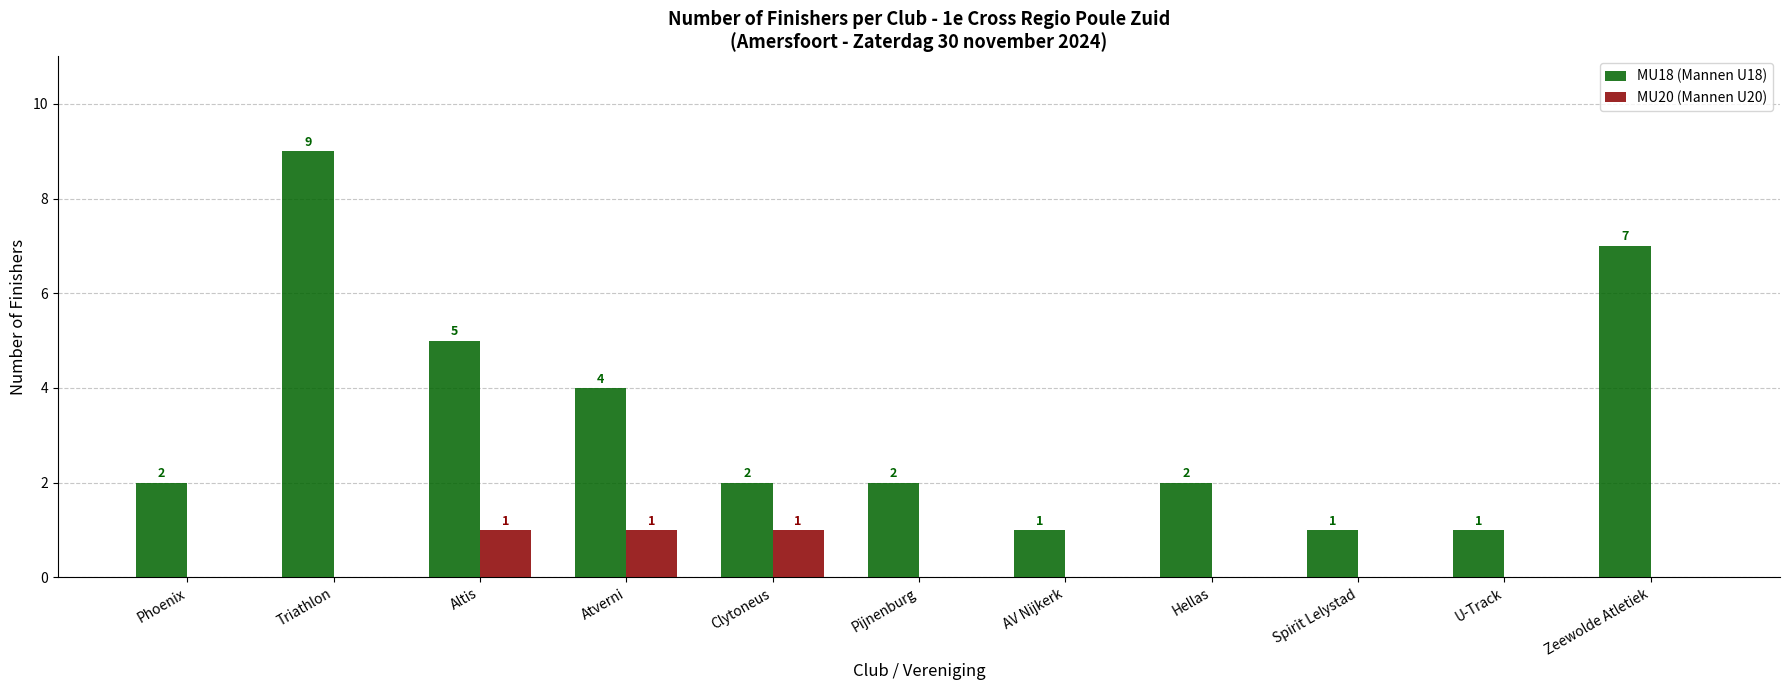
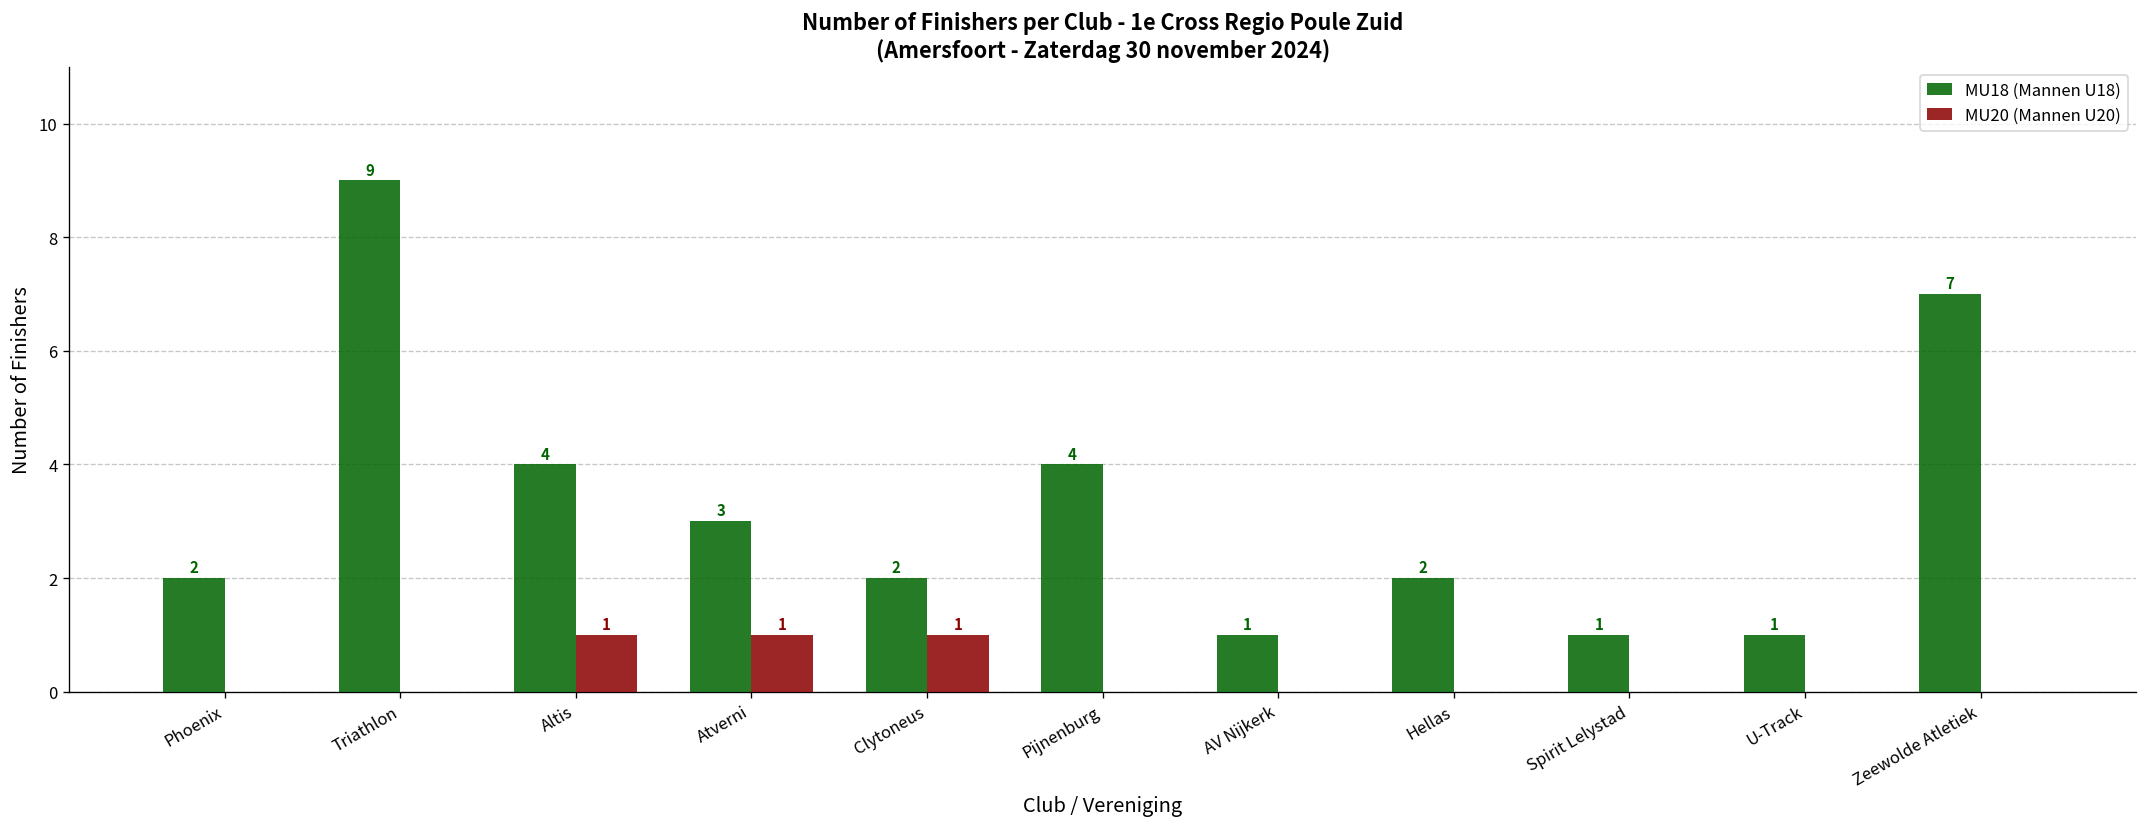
MU18 (Mannen U18), Altis: 5 -> 4
MU18 (Mannen U18), Atverni: 4 -> 3
MU18 (Mannen U18), Pijnenburg: 2 -> 4
